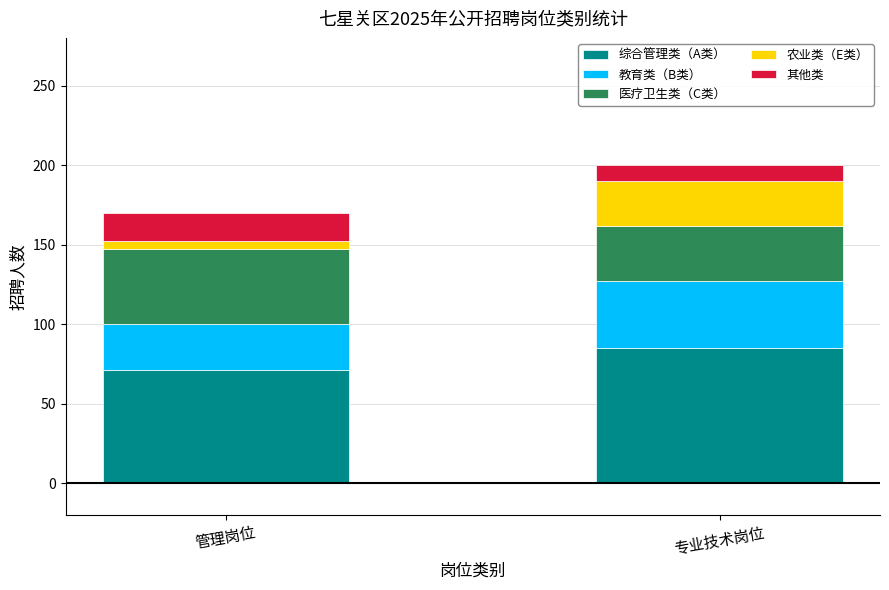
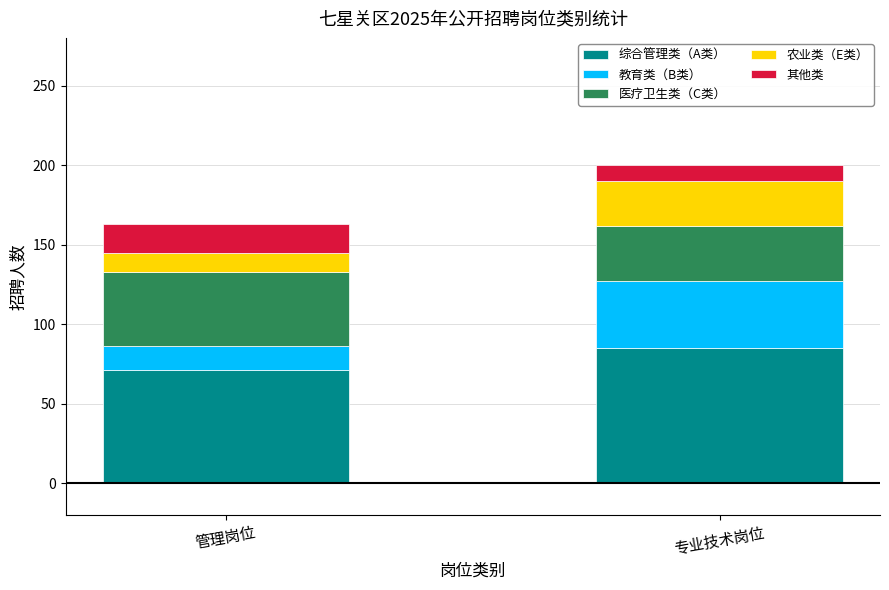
教育类（B类）, 管理岗位: 29 -> 15
农业类（E类）, 管理岗位: 5 -> 12
